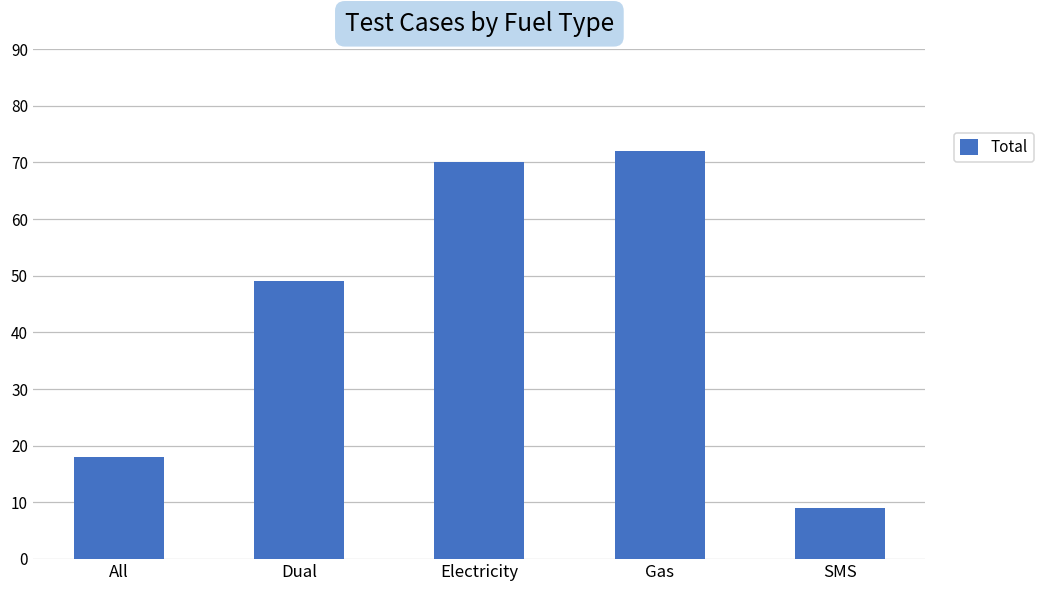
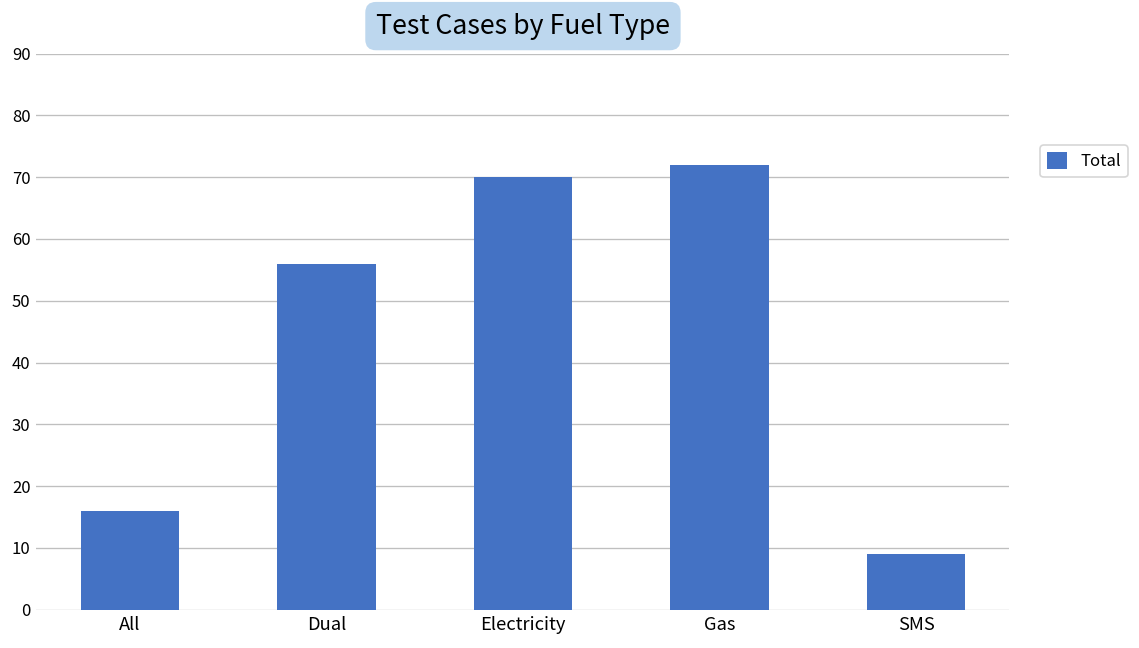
All: 18 -> 16
Dual: 49 -> 56
